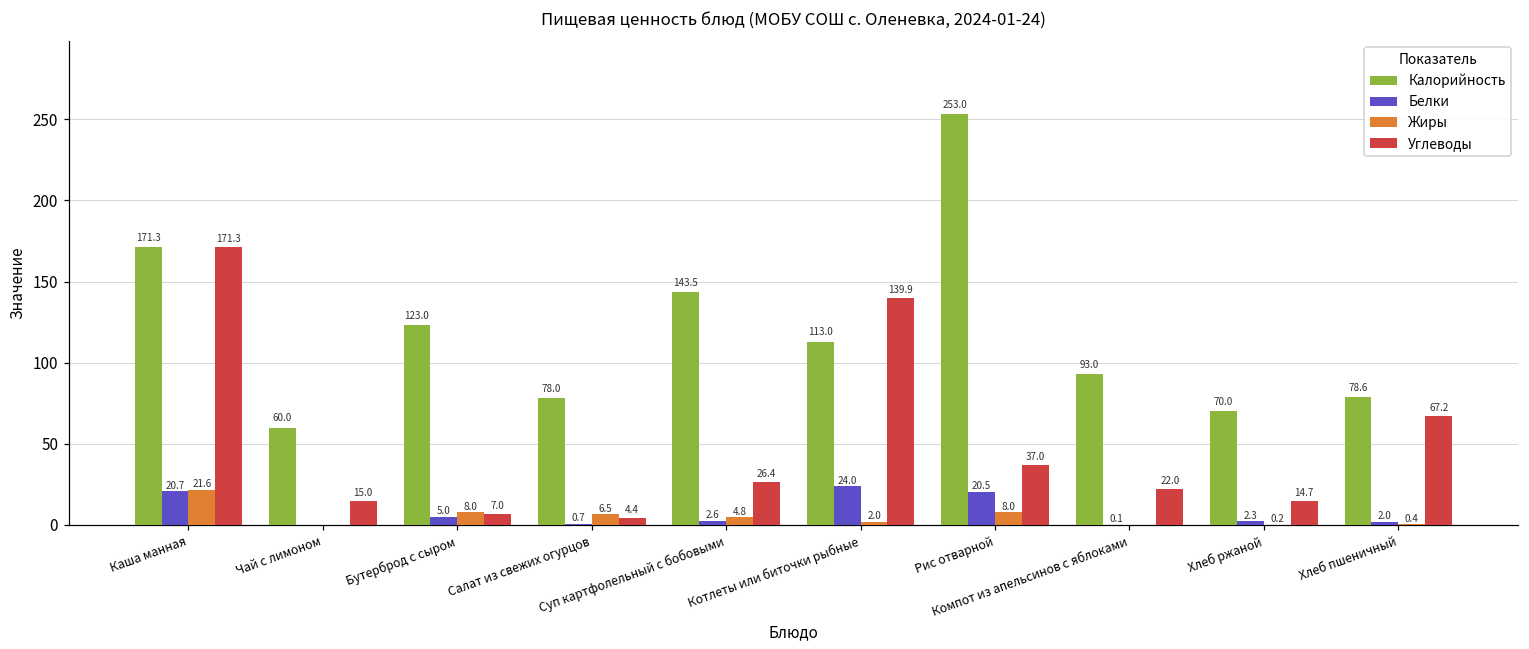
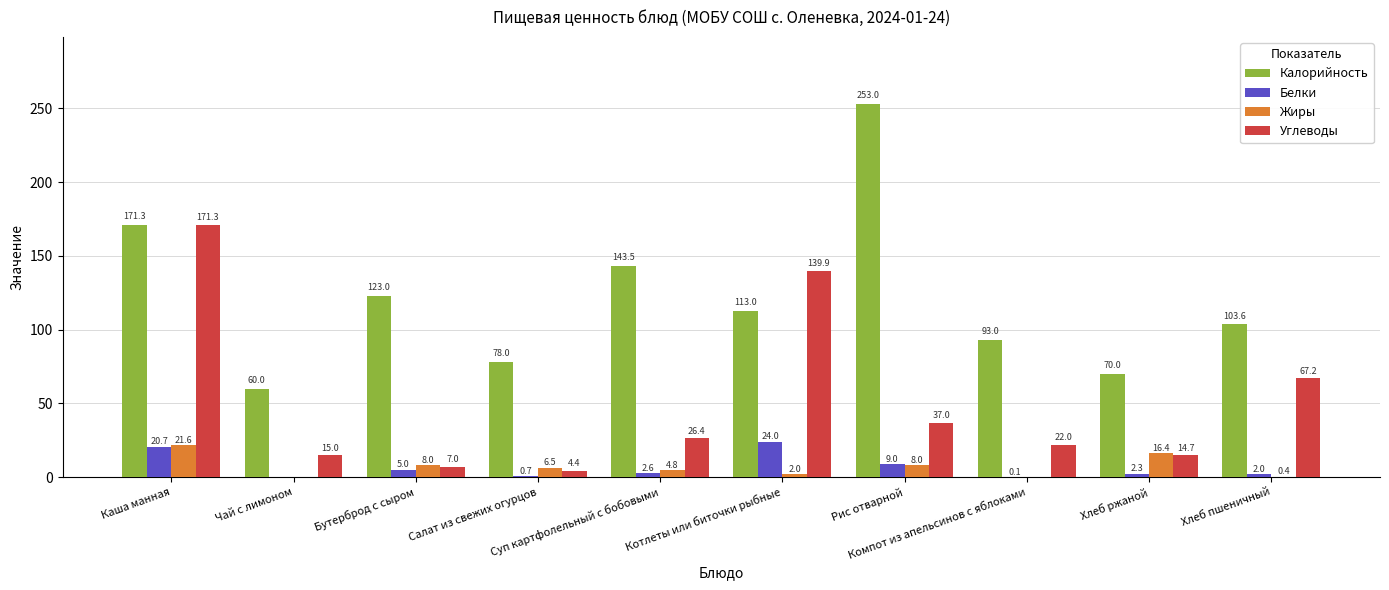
Белки, Рис отварной: 20.5 -> 9.0
Жиры, Хлеб ржаной: 0.2 -> 16.4
Калорийность, Хлеб пшеничный: 78.6 -> 103.6
